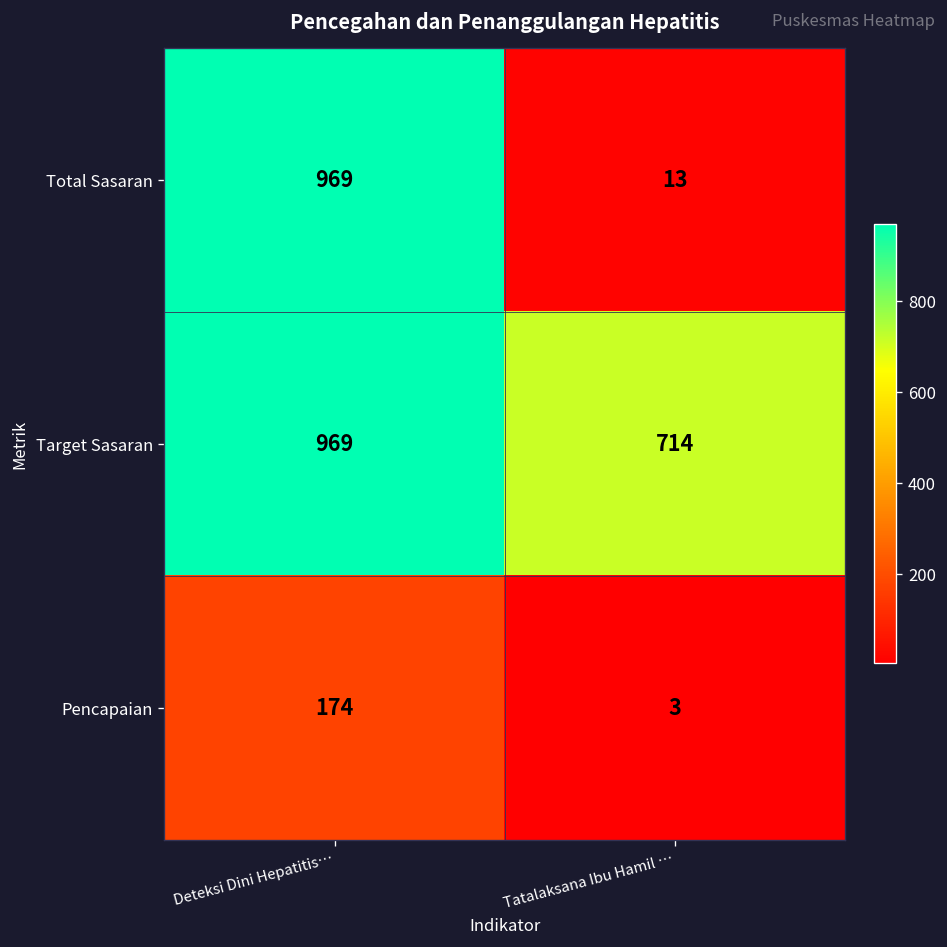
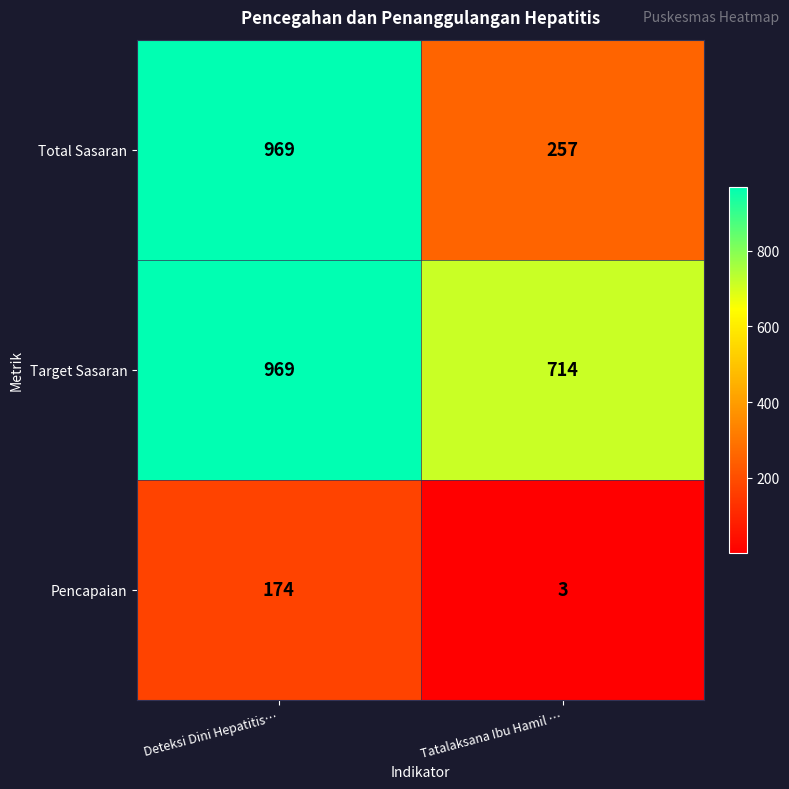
Total Sasaran, Tatalaksana Ibu Hamil …: 13 -> 257
